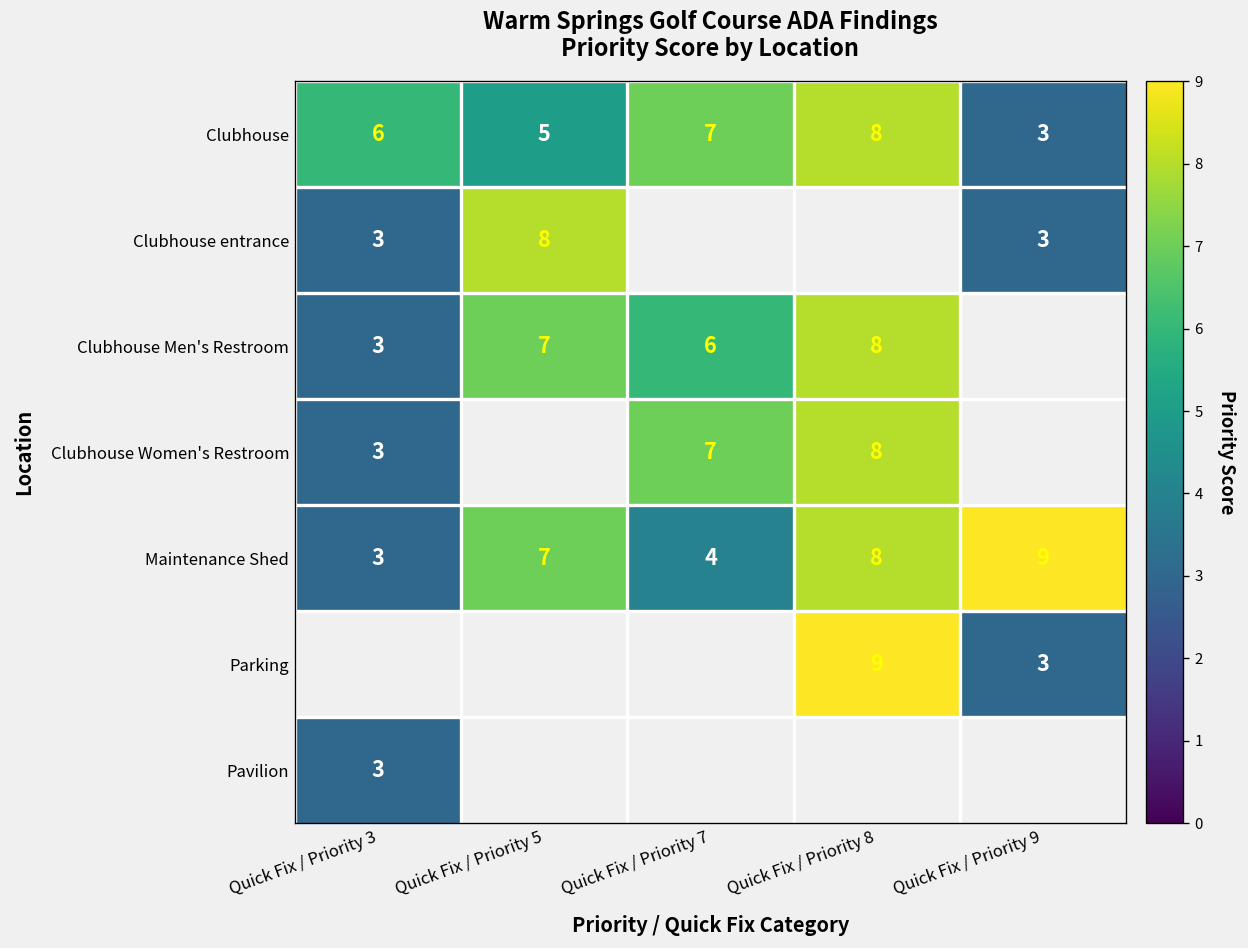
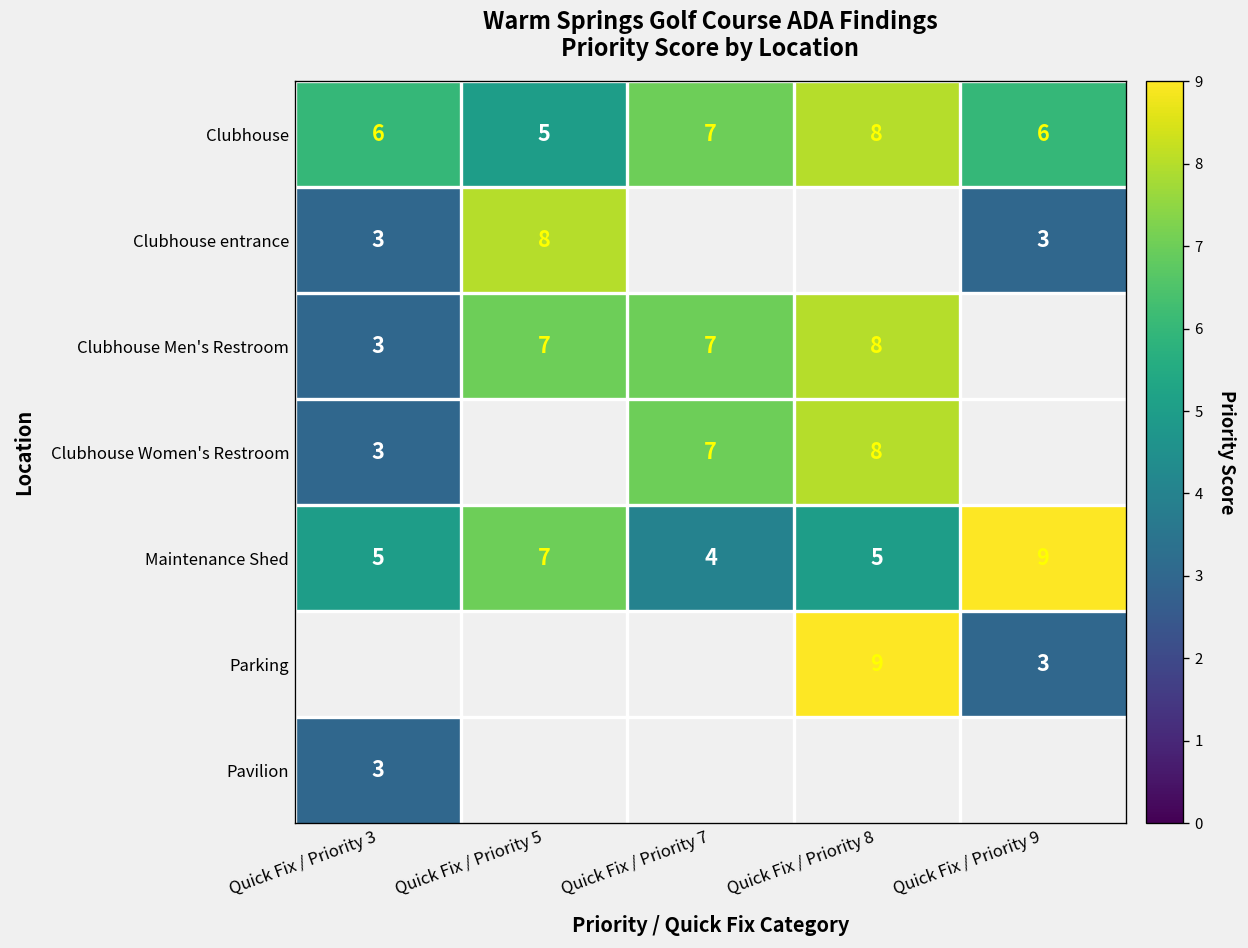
Clubhouse, Quick Fix / Priority 9: 3 -> 6
Clubhouse Men's Restroom, Quick Fix / Priority 7: 6 -> 7
Maintenance Shed, Quick Fix / Priority 3: 3 -> 5
Maintenance Shed, Quick Fix / Priority 8: 8 -> 5
